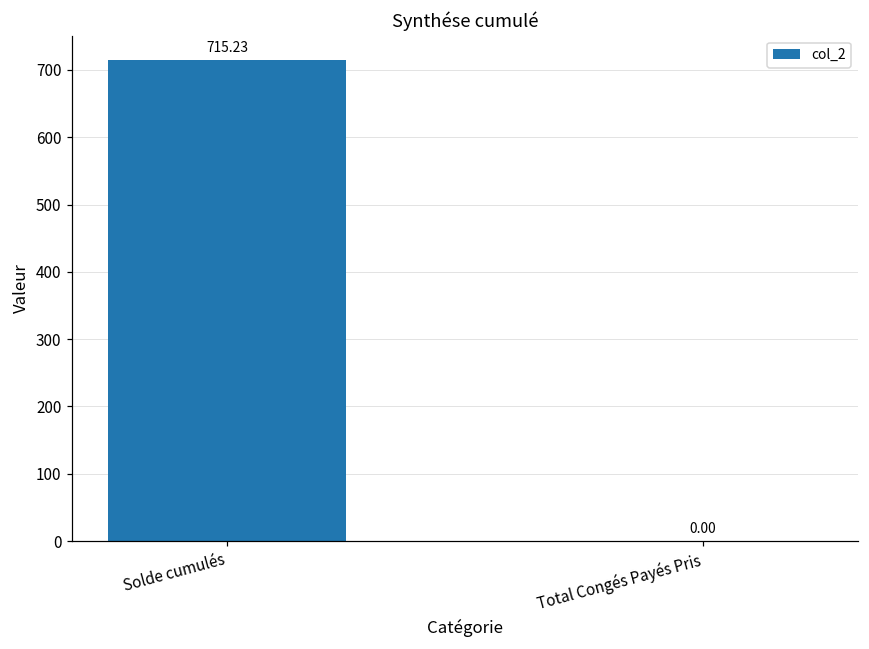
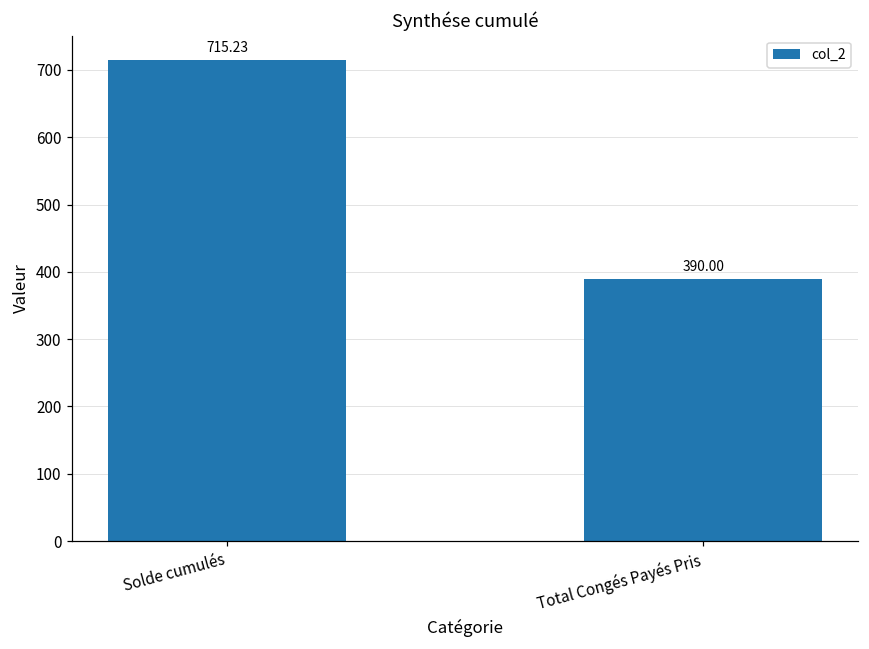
Total Congés Payés Pris: 0.00 -> 390.00
